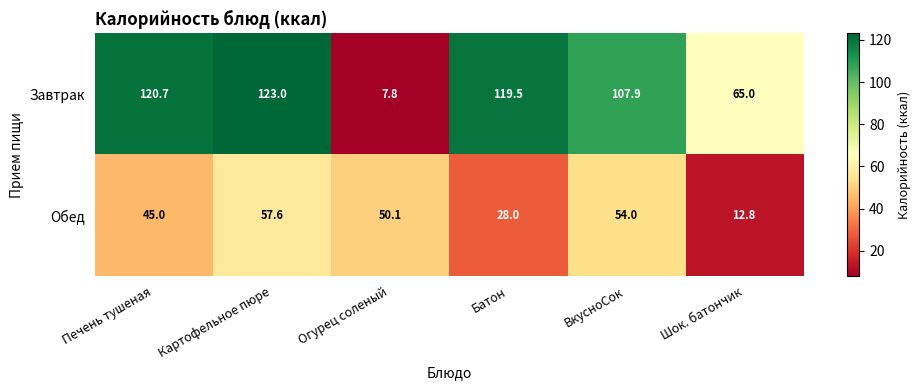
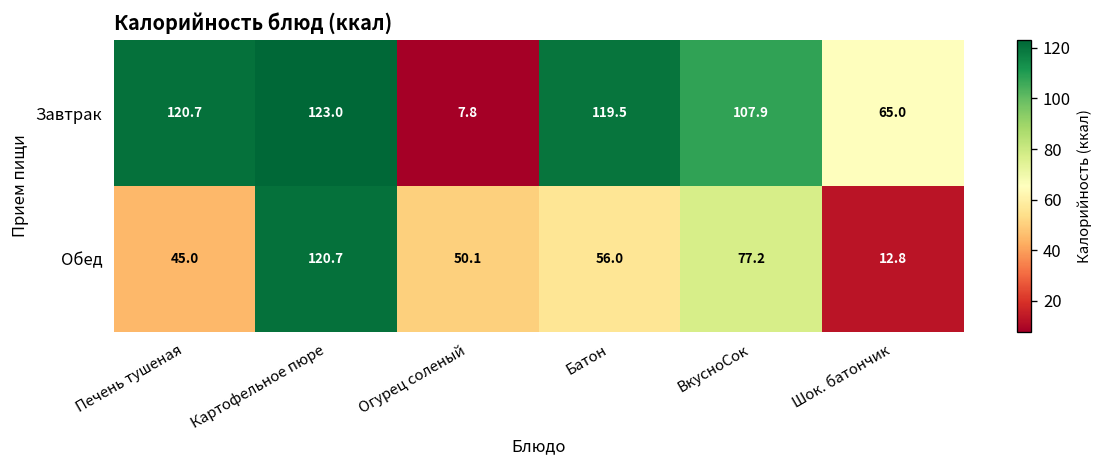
Обед, Картофельное пюре: 57.6 -> 120.7
Обед, Батон: 28.0 -> 56.0
Обед, ВкусноСок: 54.0 -> 77.2
